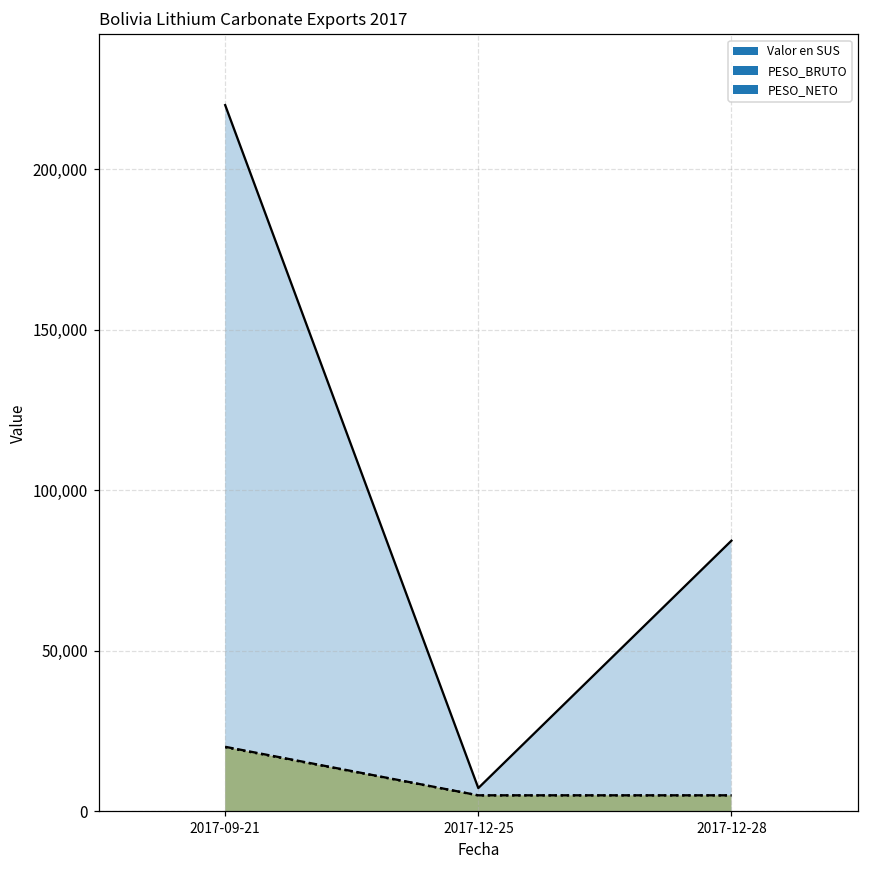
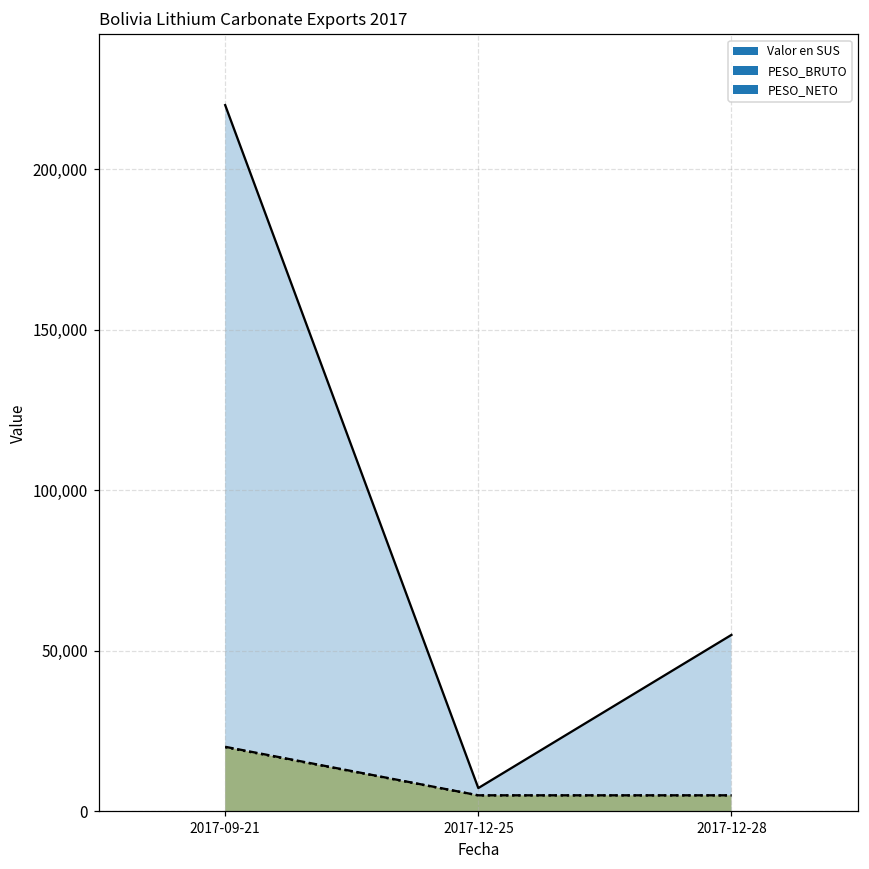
Bolivia Lithium Carbonate Exports 2017, Valor en SUS, 2017-12-28: 84,000 -> 55,000
